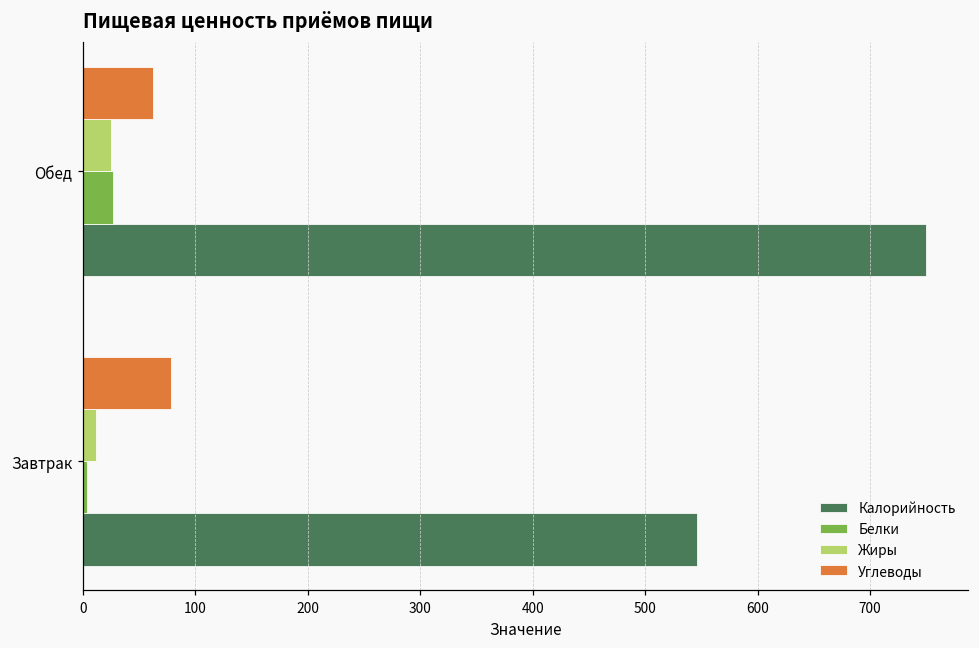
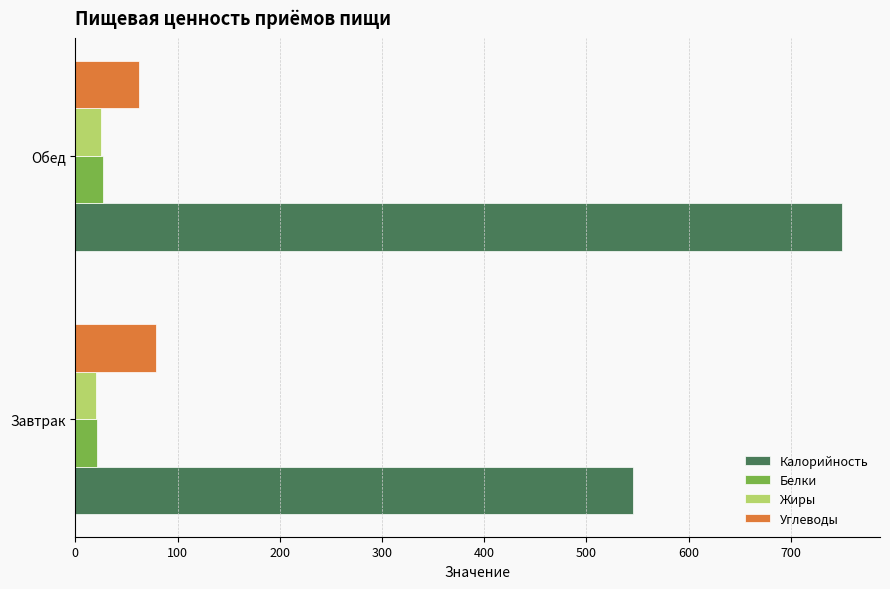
Жиры, Завтрак: 12 -> 20
Белки, Завтрак: 4 -> 21
